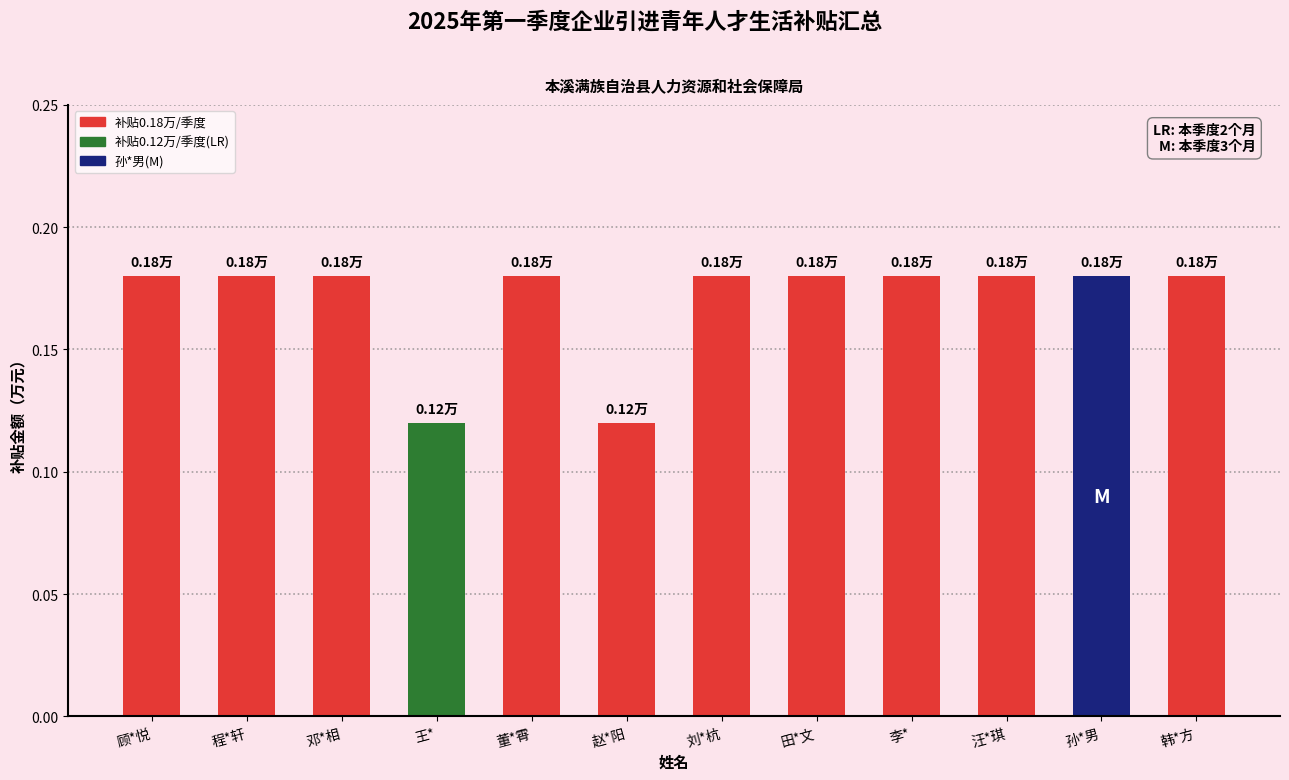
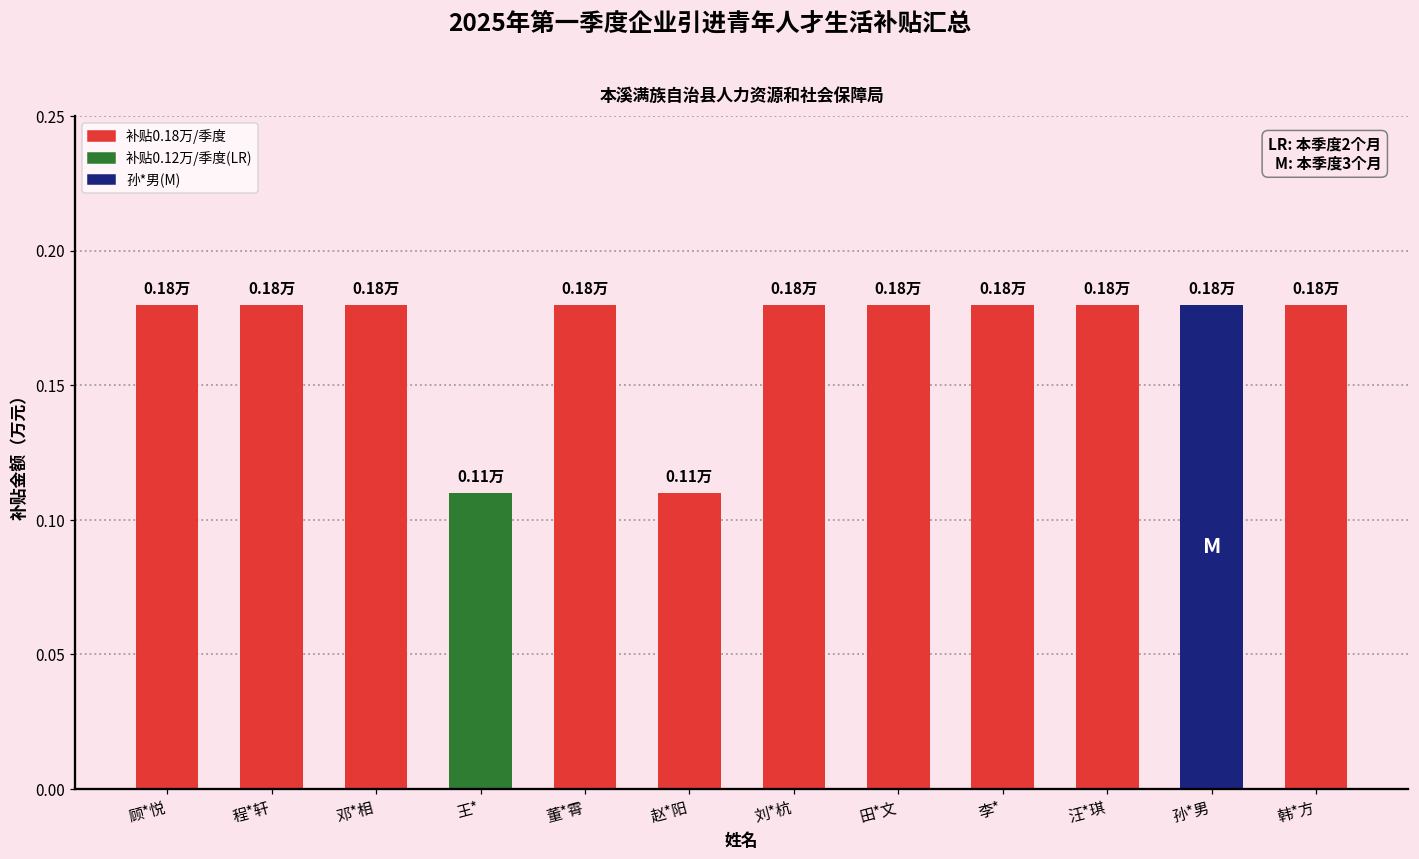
王*: 0.12万 -> 0.11万
赵*阳: 0.12万 -> 0.11万
